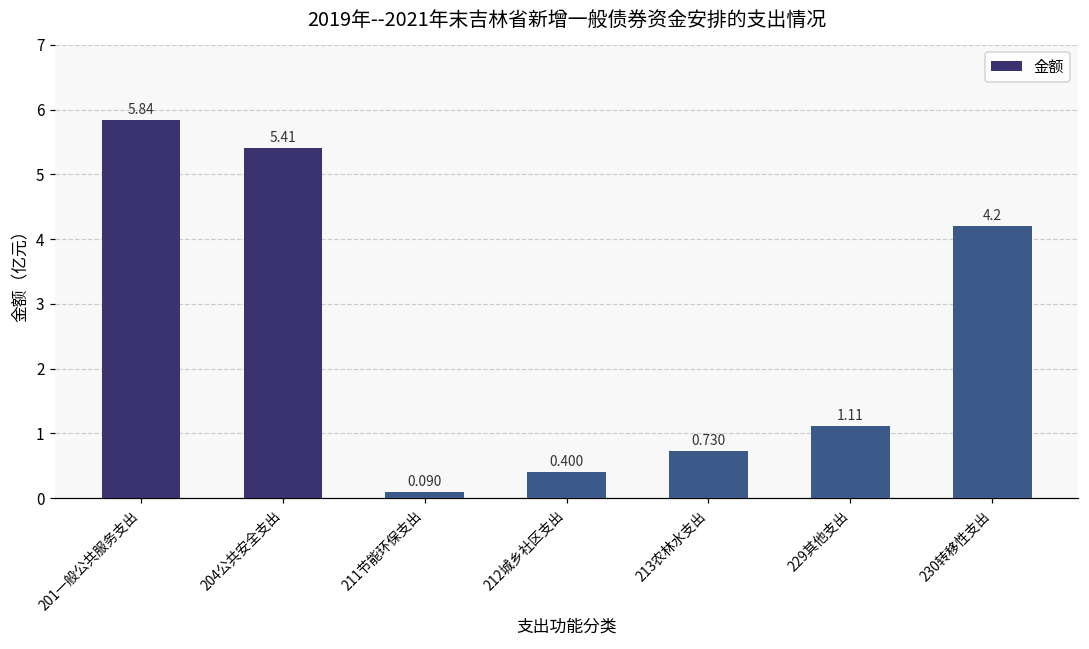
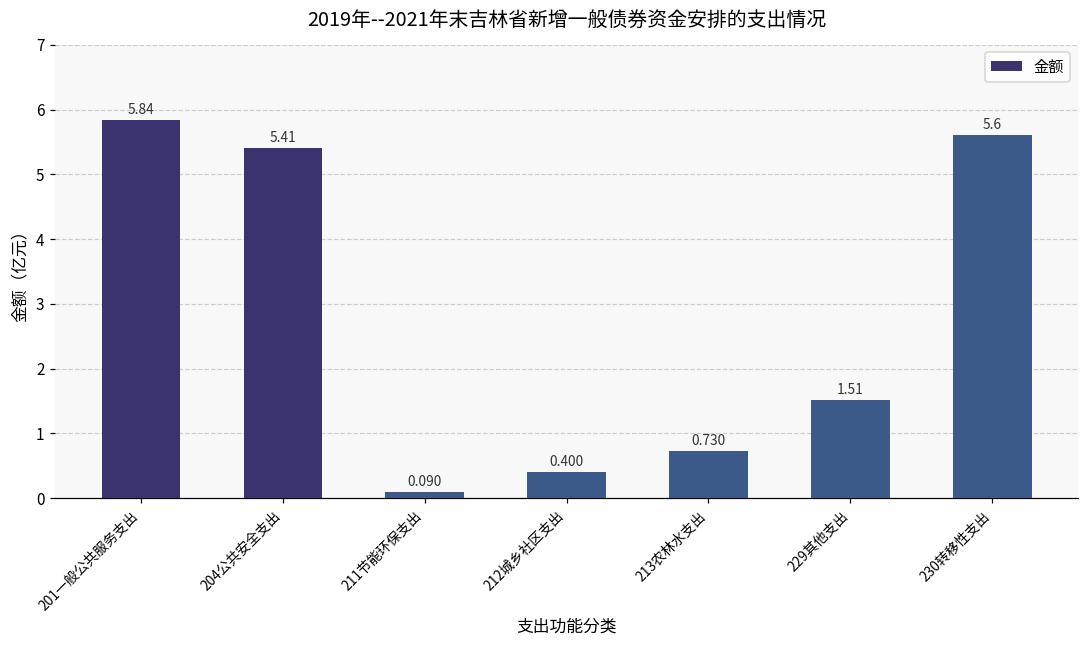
229其他支出: 1.11 -> 1.51
230转移性支出: 4.2 -> 5.6
